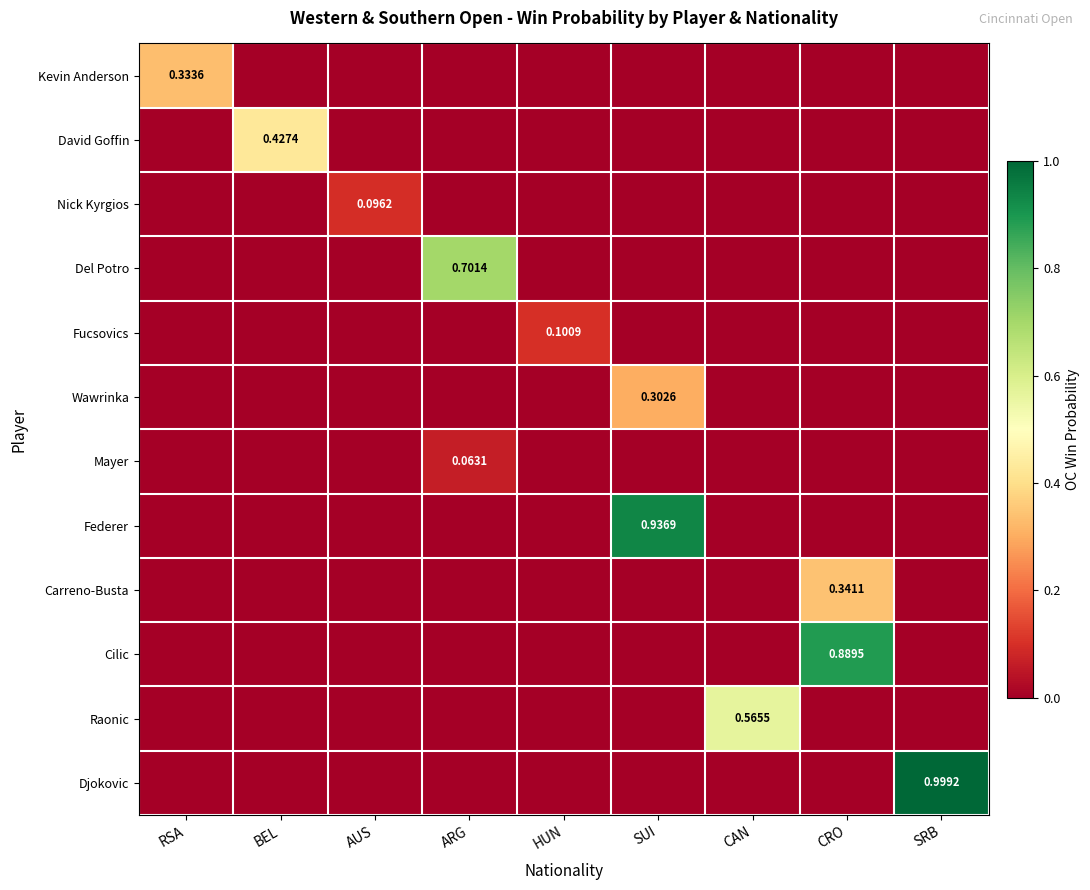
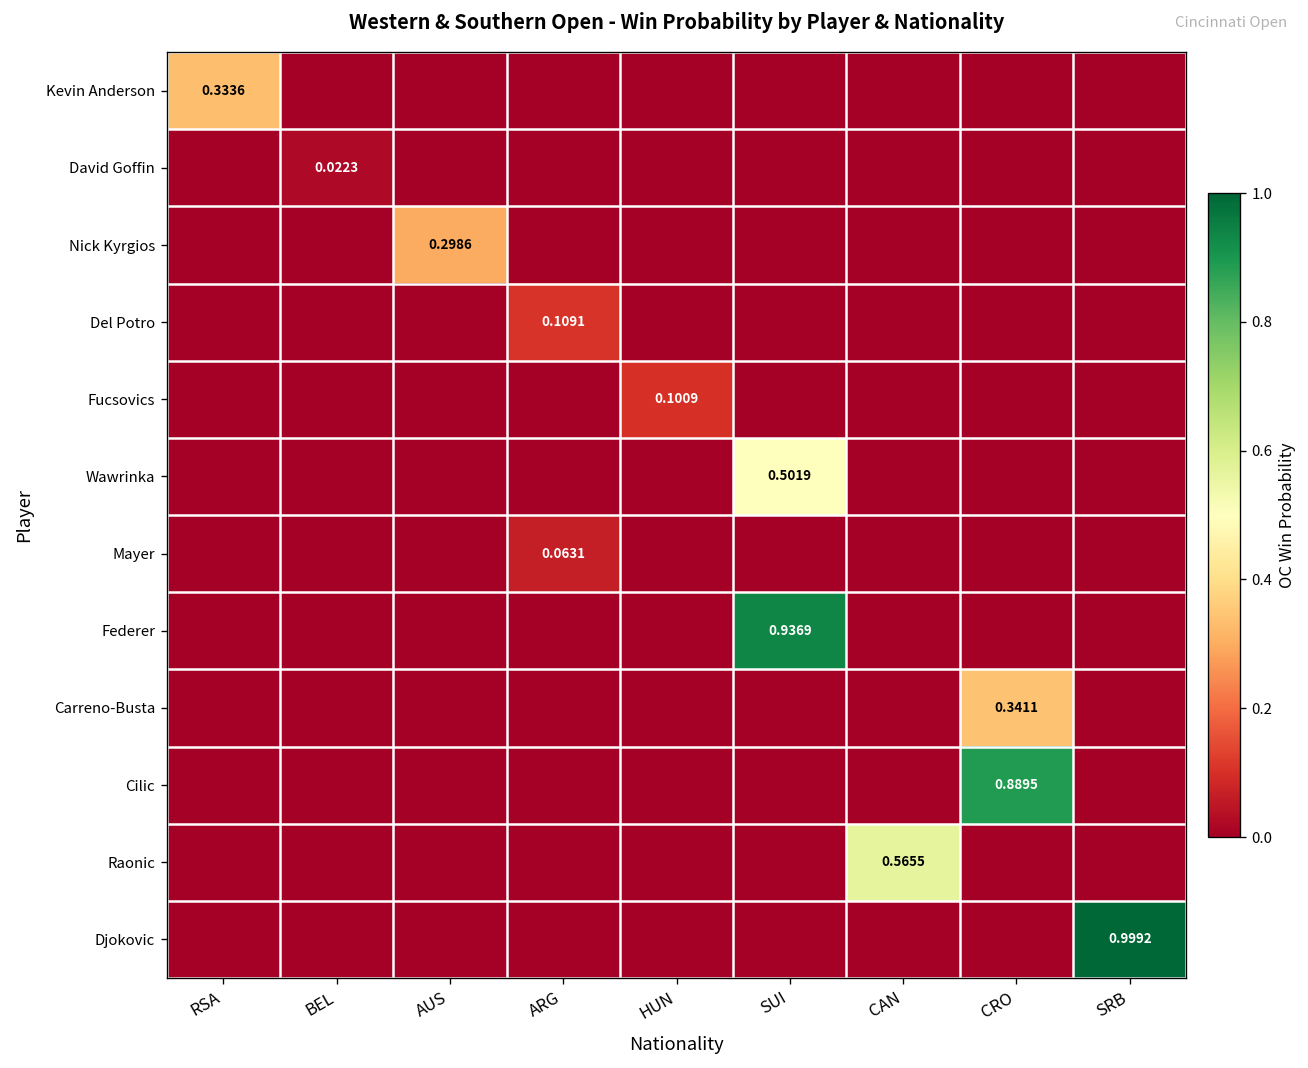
David Goffin, BEL: 0.4274 -> 0.0223
Nick Kyrgios, AUS: 0.0962 -> 0.2986
Del Potro, ARG: 0.7014 -> 0.1091
Wawrinka, SUI: 0.3026 -> 0.5019
